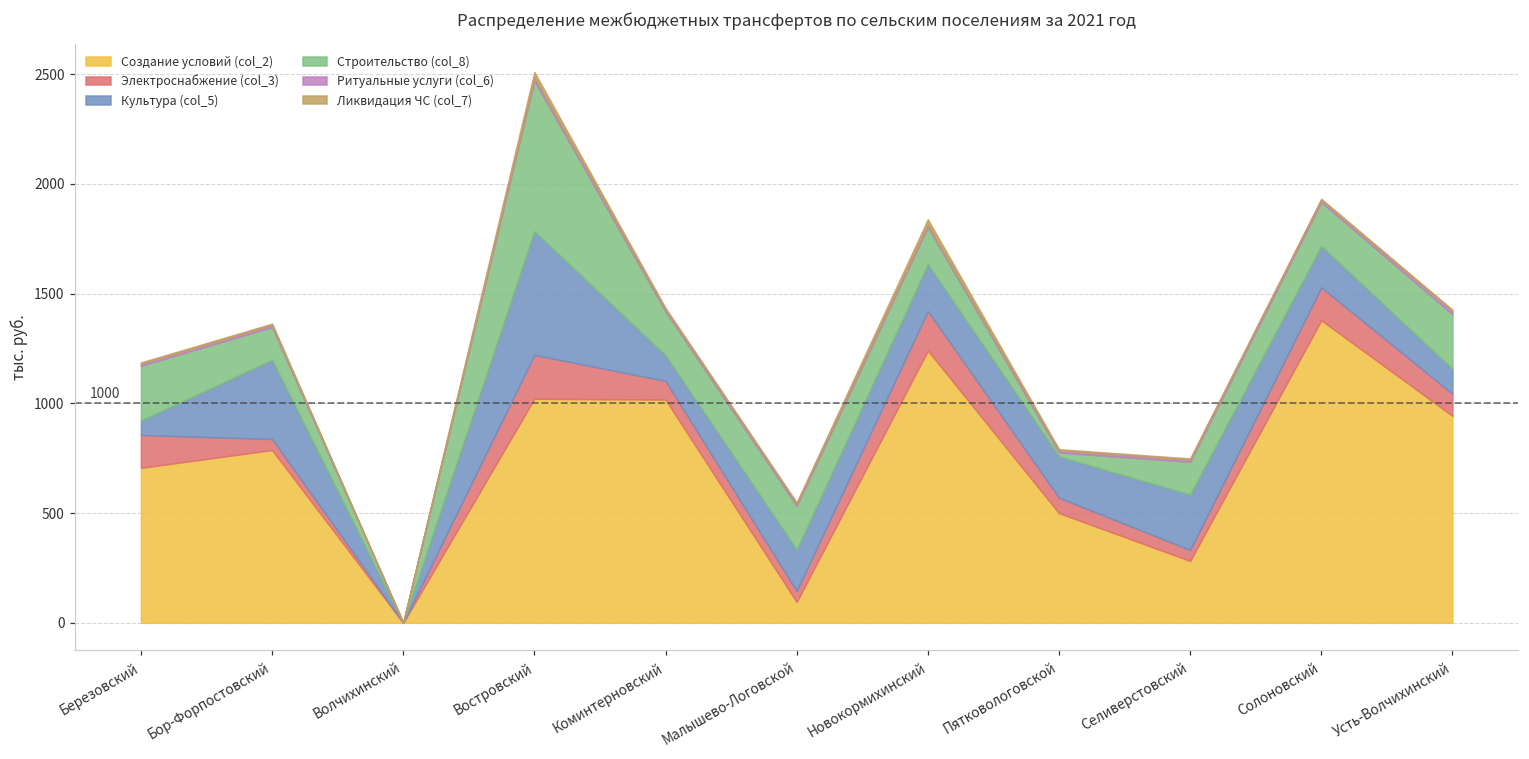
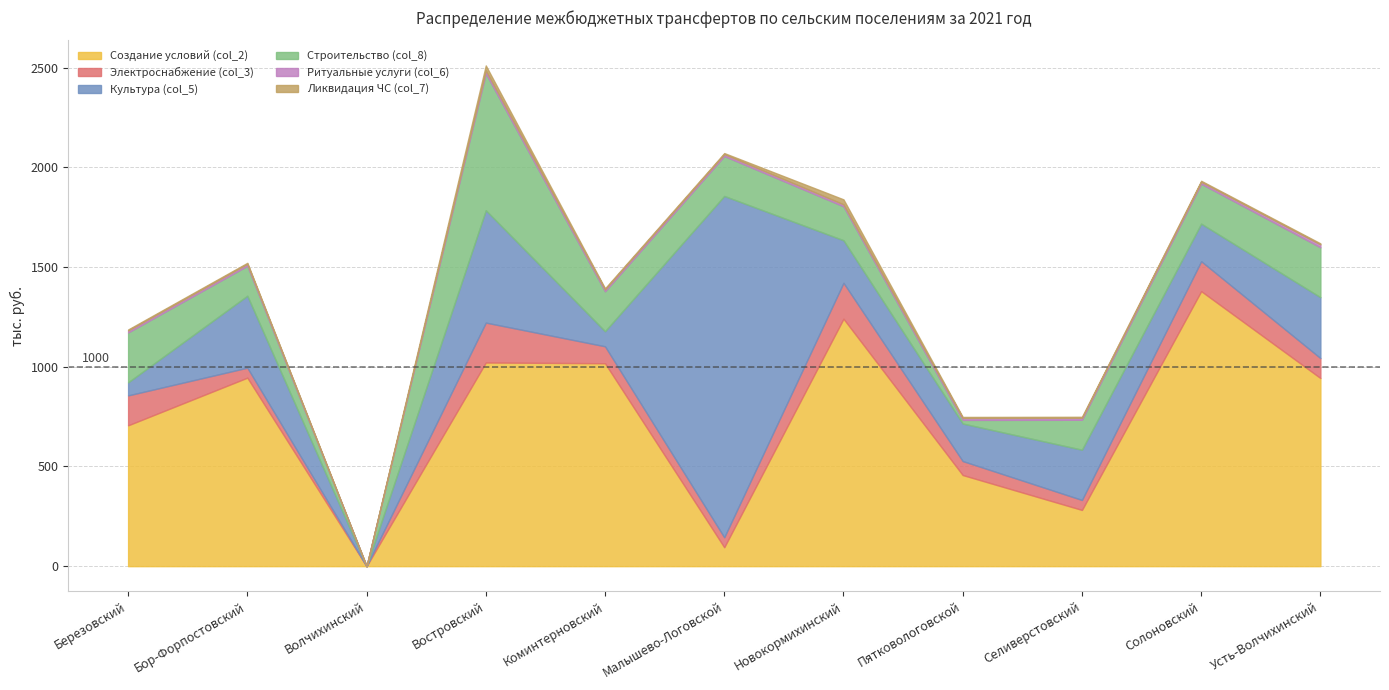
Создание условий (col_2), Бор-Форпостовский: 790 -> 950
Культура (col_5), Коминтерновский: 120 -> 80
Культура (col_5), Малышево-Логовской: 190 -> 1710
Создание условий (col_2), Пятковологовской: 500 -> 460
Культура (col_5), Усть-Волчихинский: 110 -> 310
